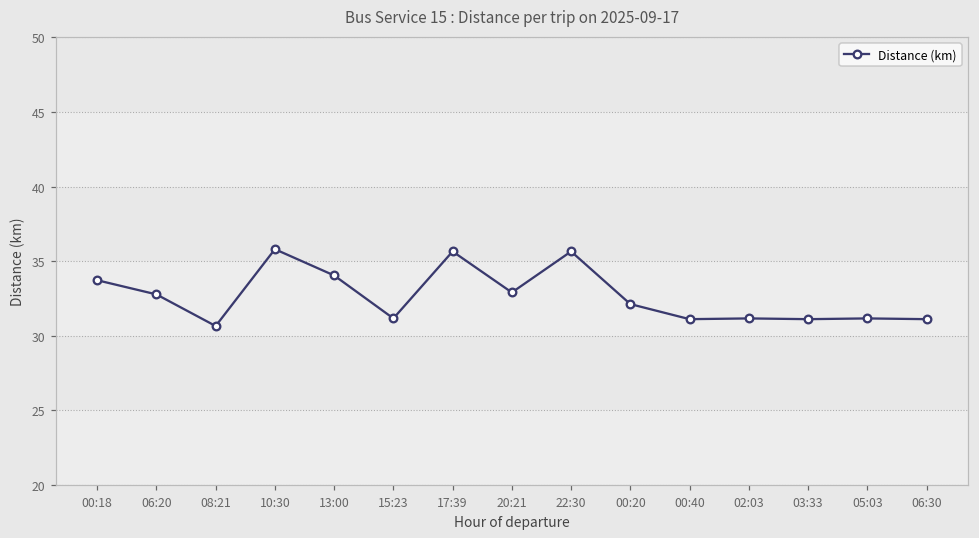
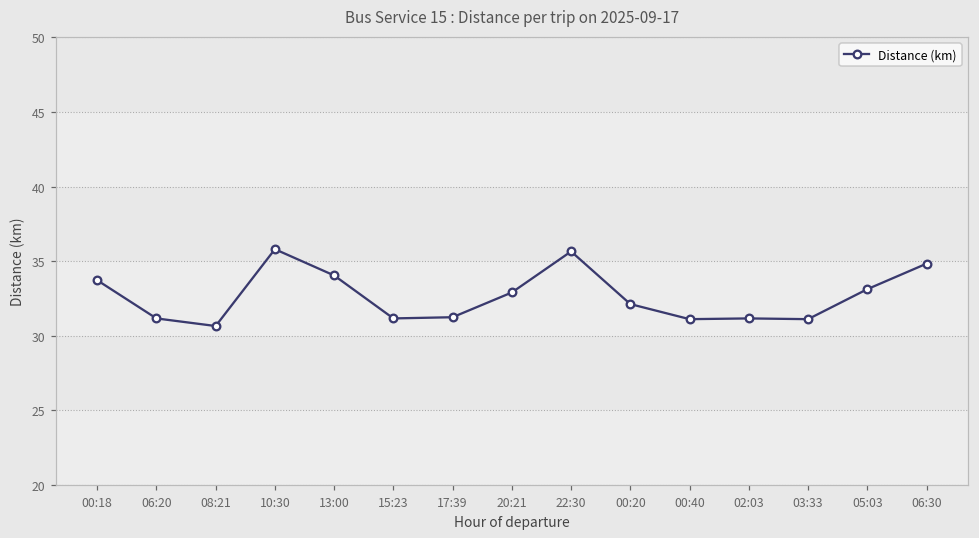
06:20: 32.8 -> 31.2
17:39: 35.7 -> 31.2
05:03: 31.2 -> 33.1
06:30: 31.1 -> 34.8
